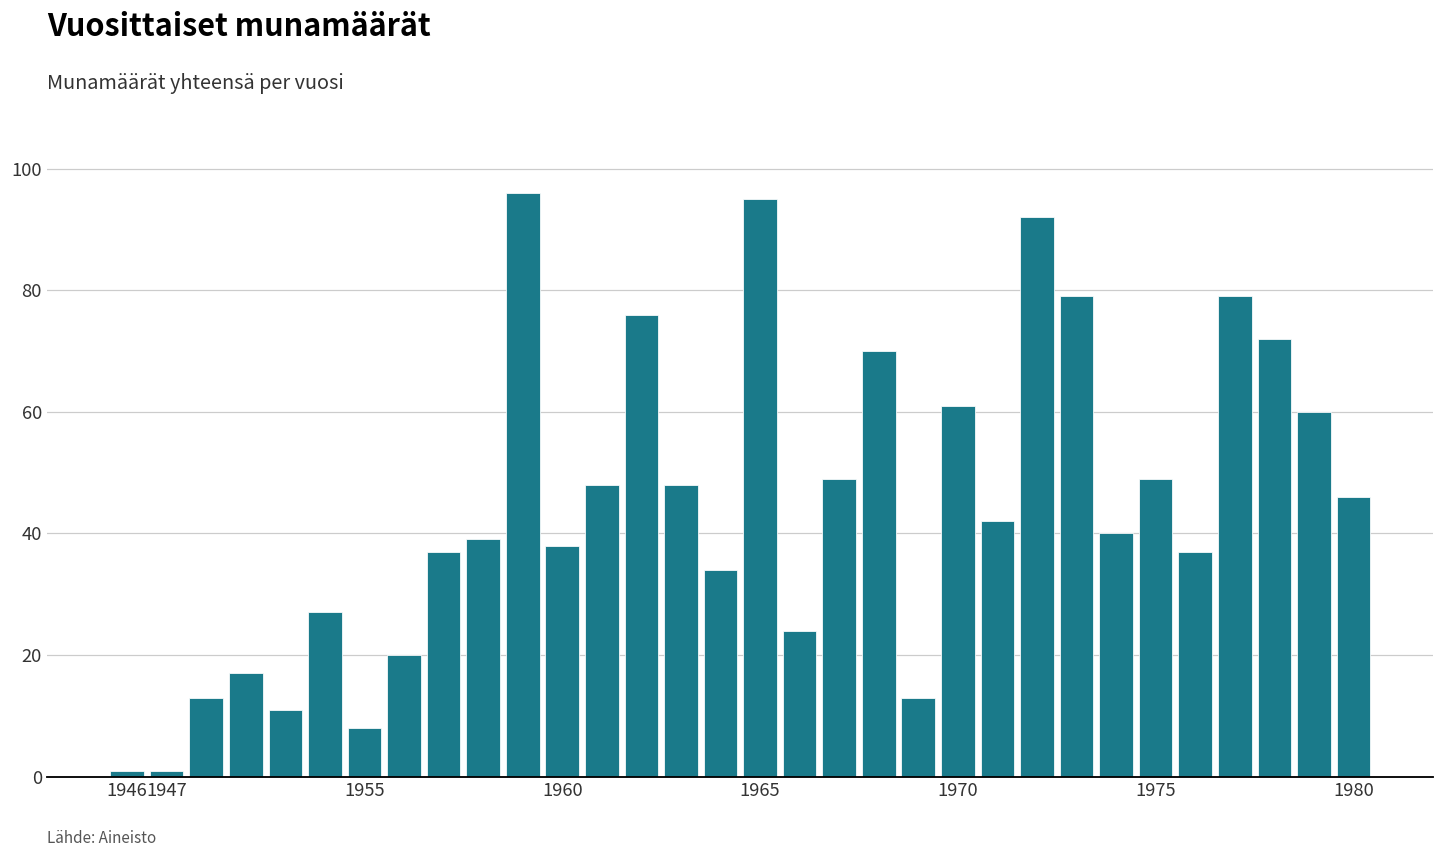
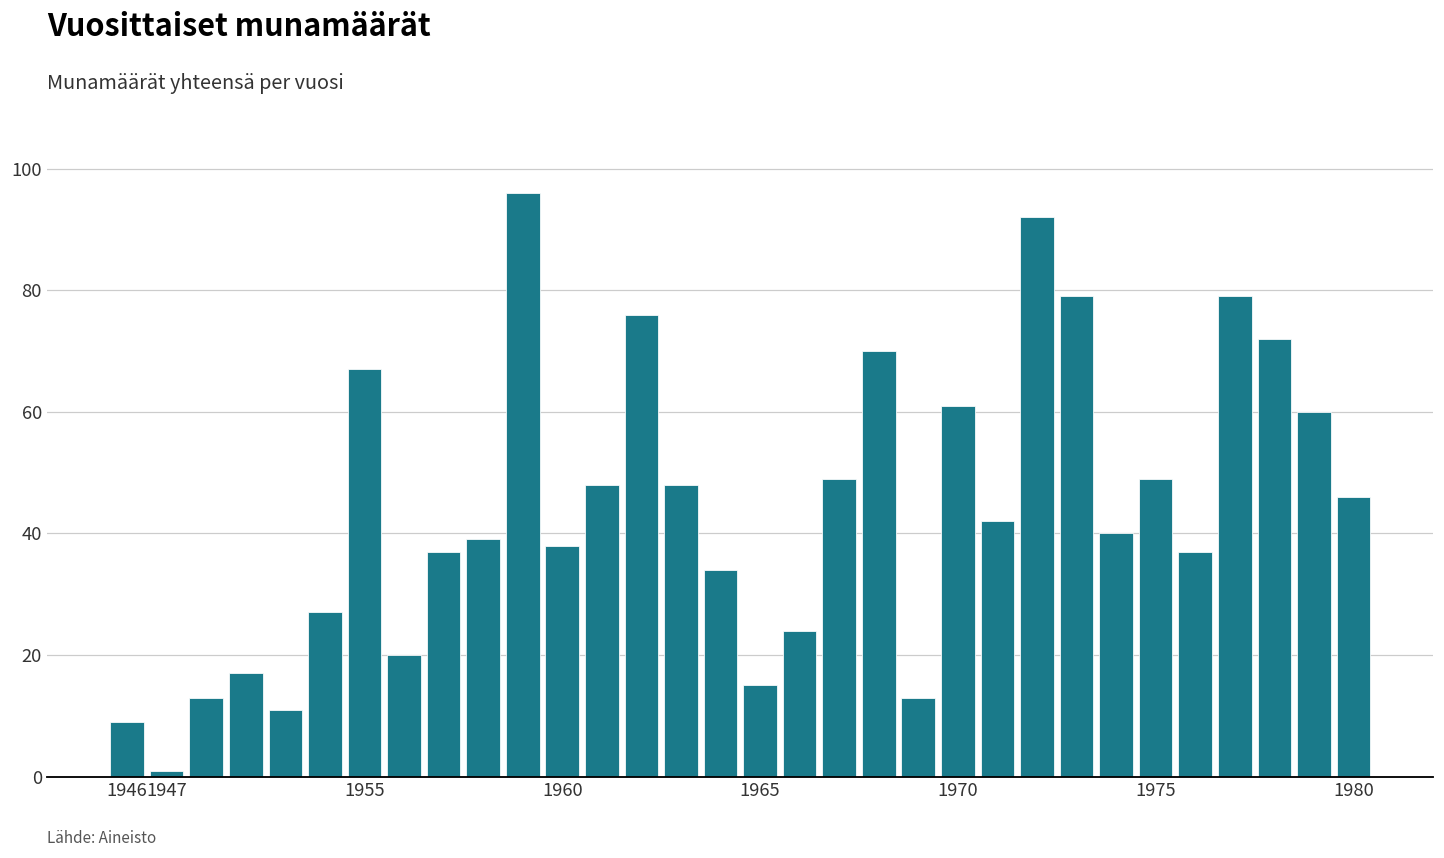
1946: 1 -> 9
1955: 8 -> 67
1965: 95 -> 15
